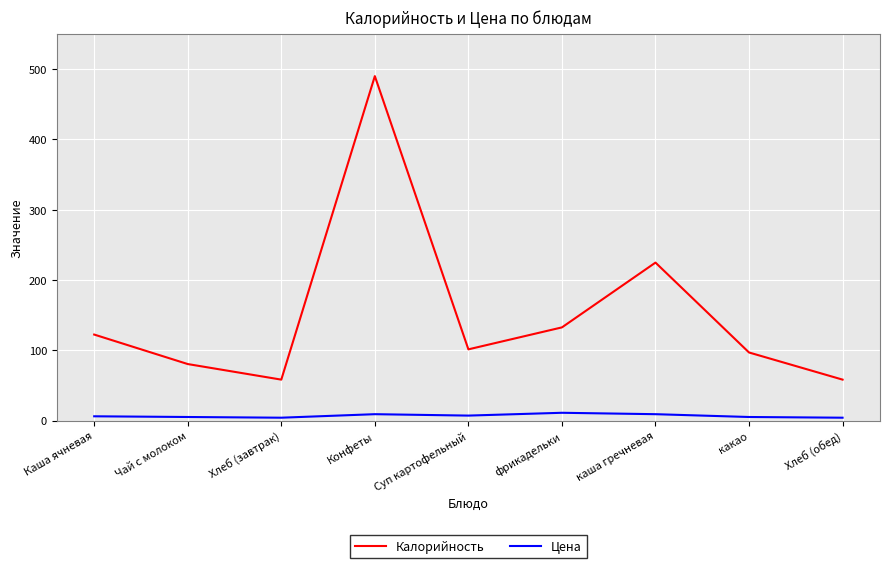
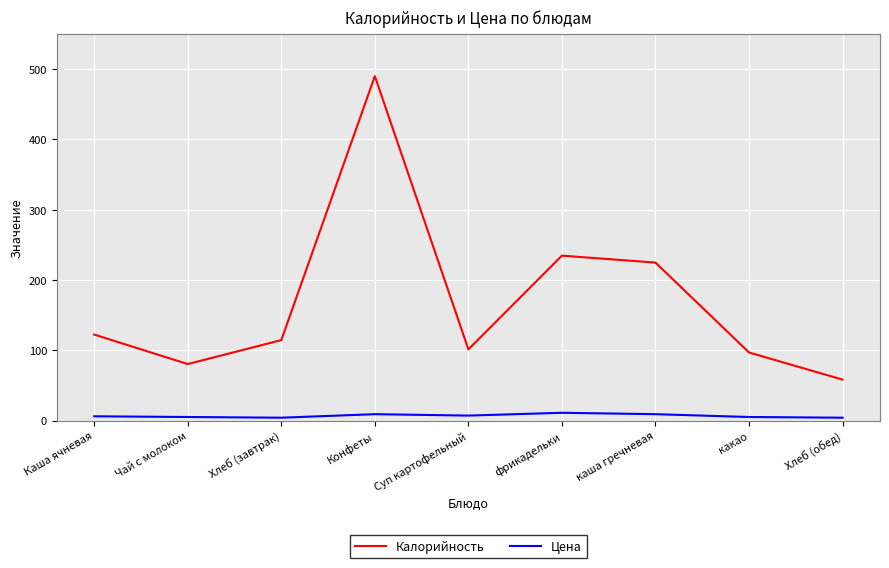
Калорийность, Хлеб (завтрак): 60 -> 110
Калорийность, фрикадельки: 130 -> 230
